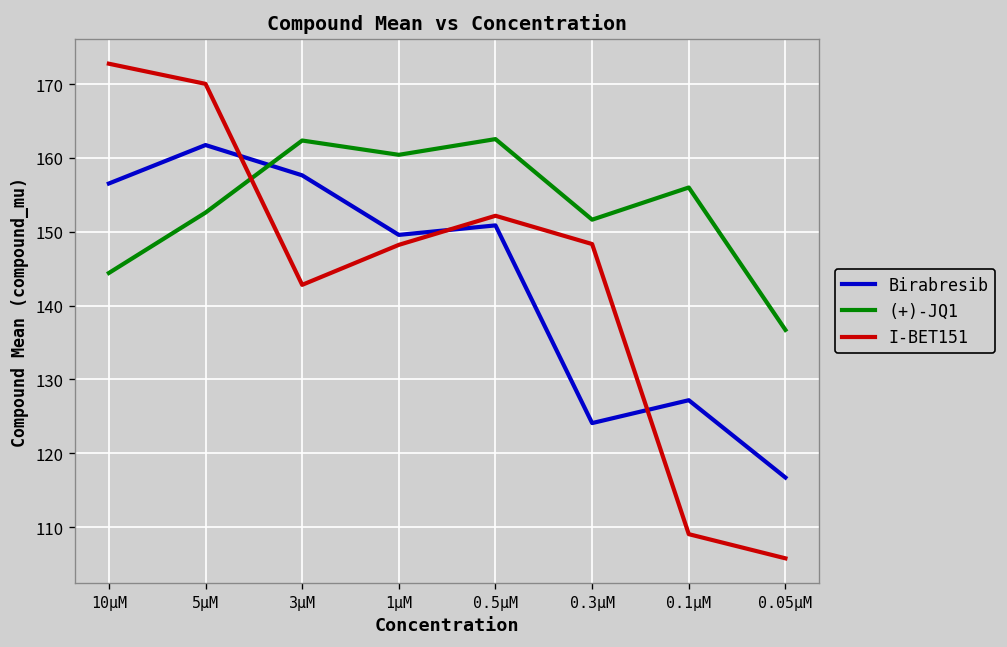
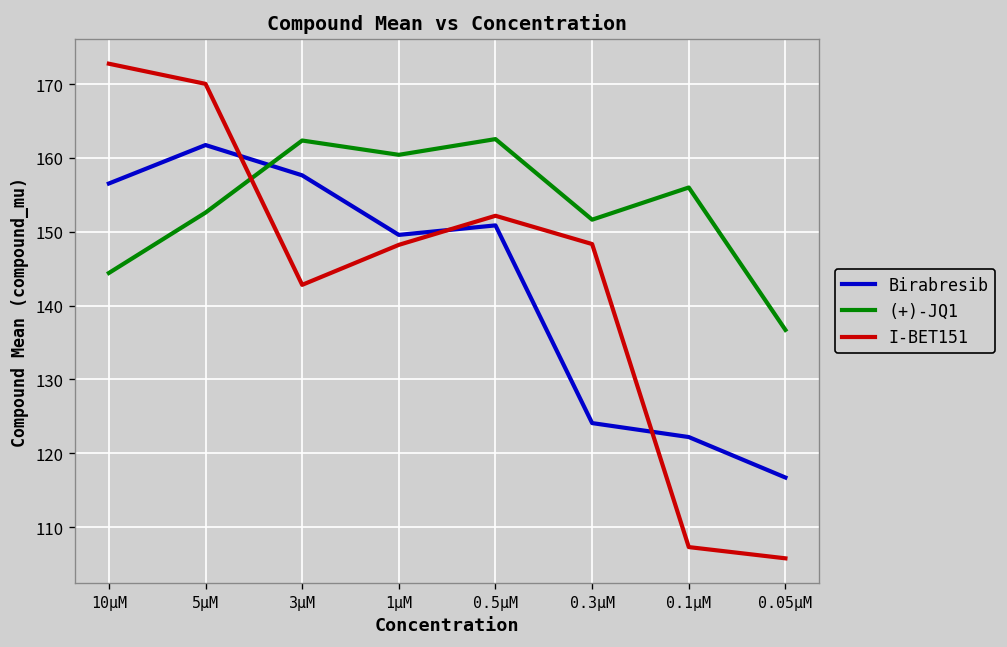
Birabresib, 0.1µM: 127 -> 122
I-BET151, 0.1µM: 109 -> 107
